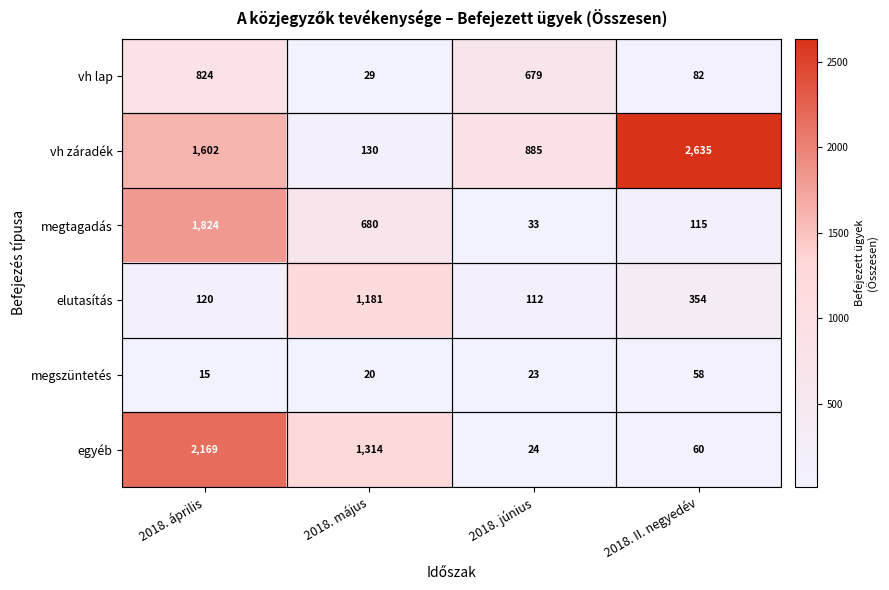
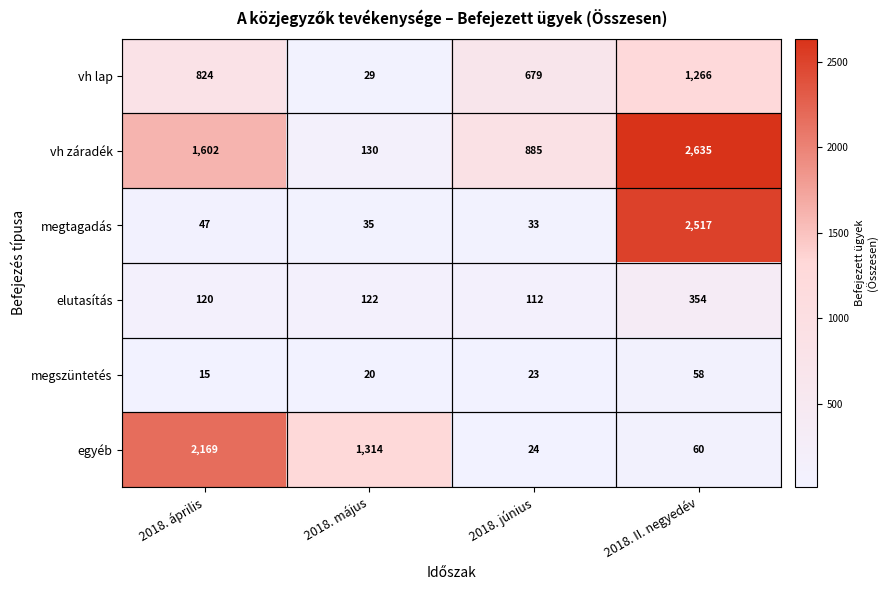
vh lap, 2018. II. negyedév: 82 -> 1,266
megtagadás, 2018. április: 1,824 -> 47
megtagadás, 2018. május: 680 -> 35
megtagadás, 2018. II. negyedév: 115 -> 2,517
elutasítás, 2018. május: 1,181 -> 122
